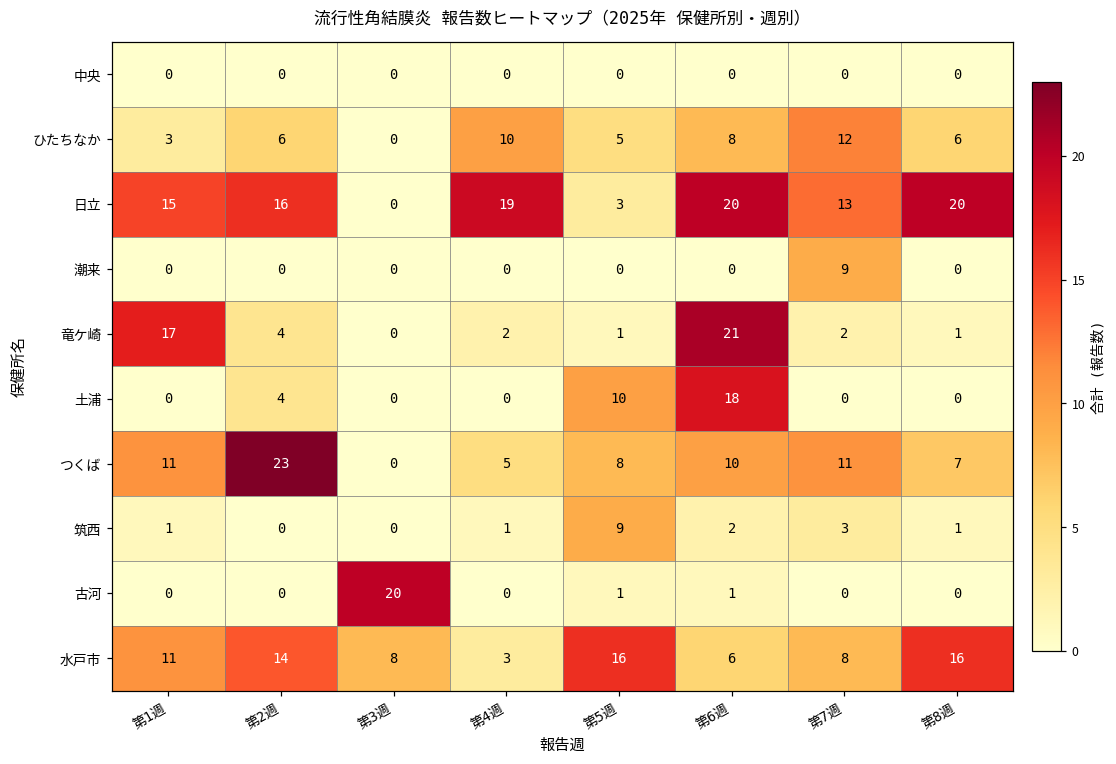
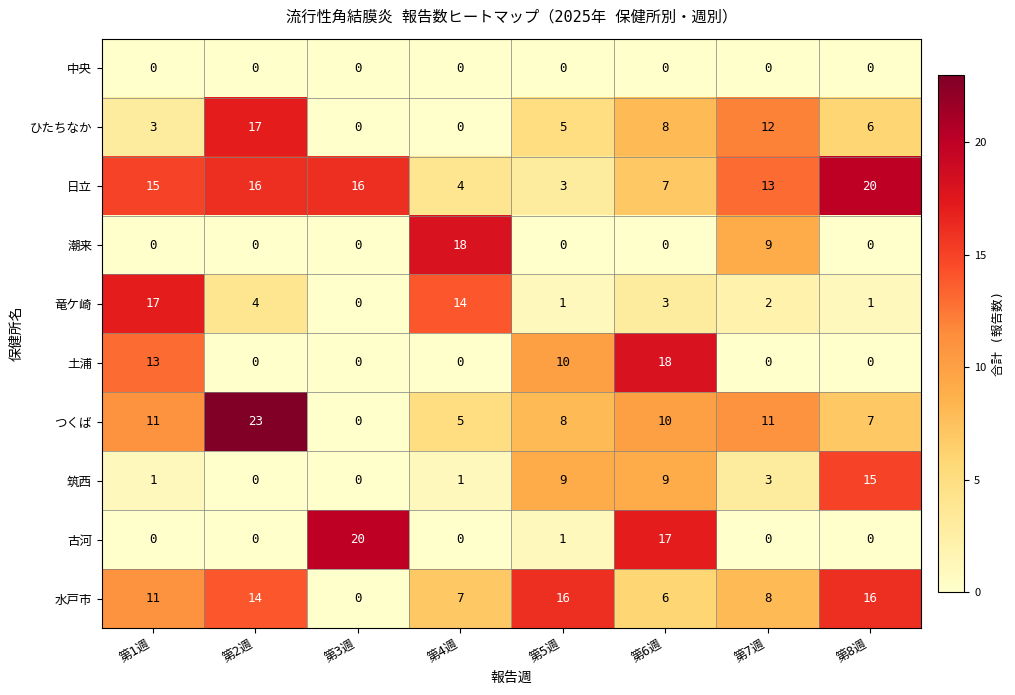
ひたちなか, 第2週: 6 -> 17
ひたちなか, 第4週: 10 -> 0
日立, 第3週: 0 -> 16
日立, 第4週: 19 -> 4
日立, 第6週: 20 -> 7
潮来, 第4週: 0 -> 18
竜ケ崎, 第4週: 2 -> 14
竜ケ崎, 第6週: 21 -> 3
土浦, 第1週: 0 -> 13
土浦, 第2週: 4 -> 0
筑西, 第6週: 2 -> 9
筑西, 第8週: 1 -> 15
古河, 第6週: 1 -> 17
水戸市, 第3週: 8 -> 0
水戸市, 第4週: 3 -> 7
